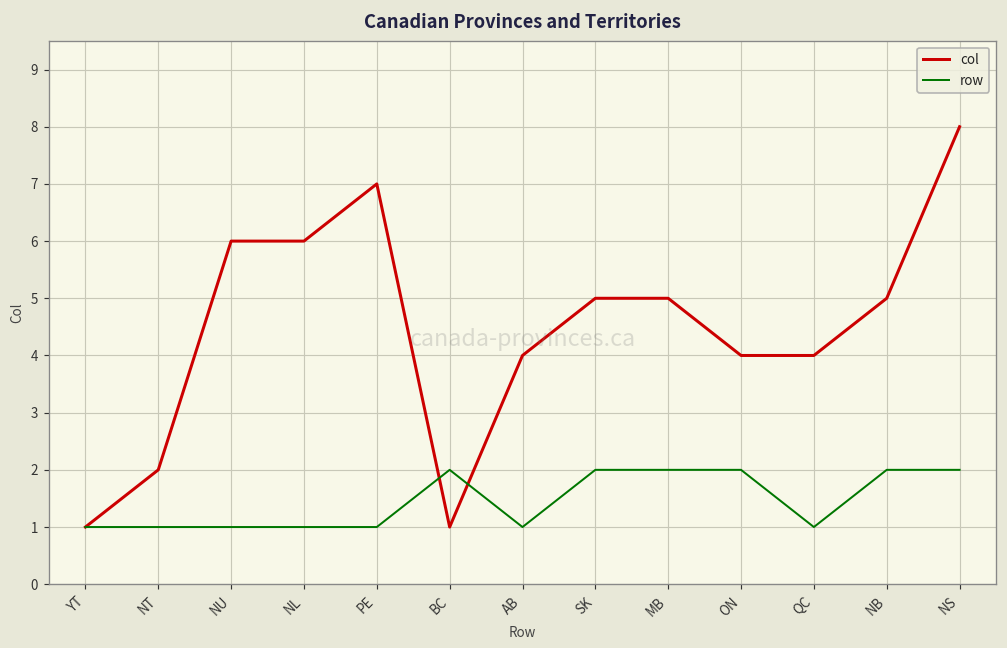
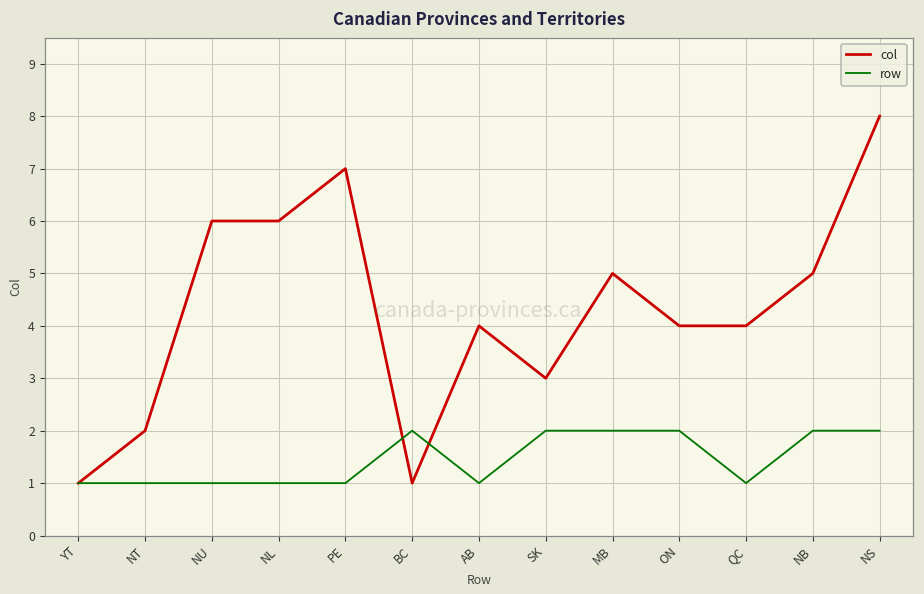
col, SK: 5 -> 3
